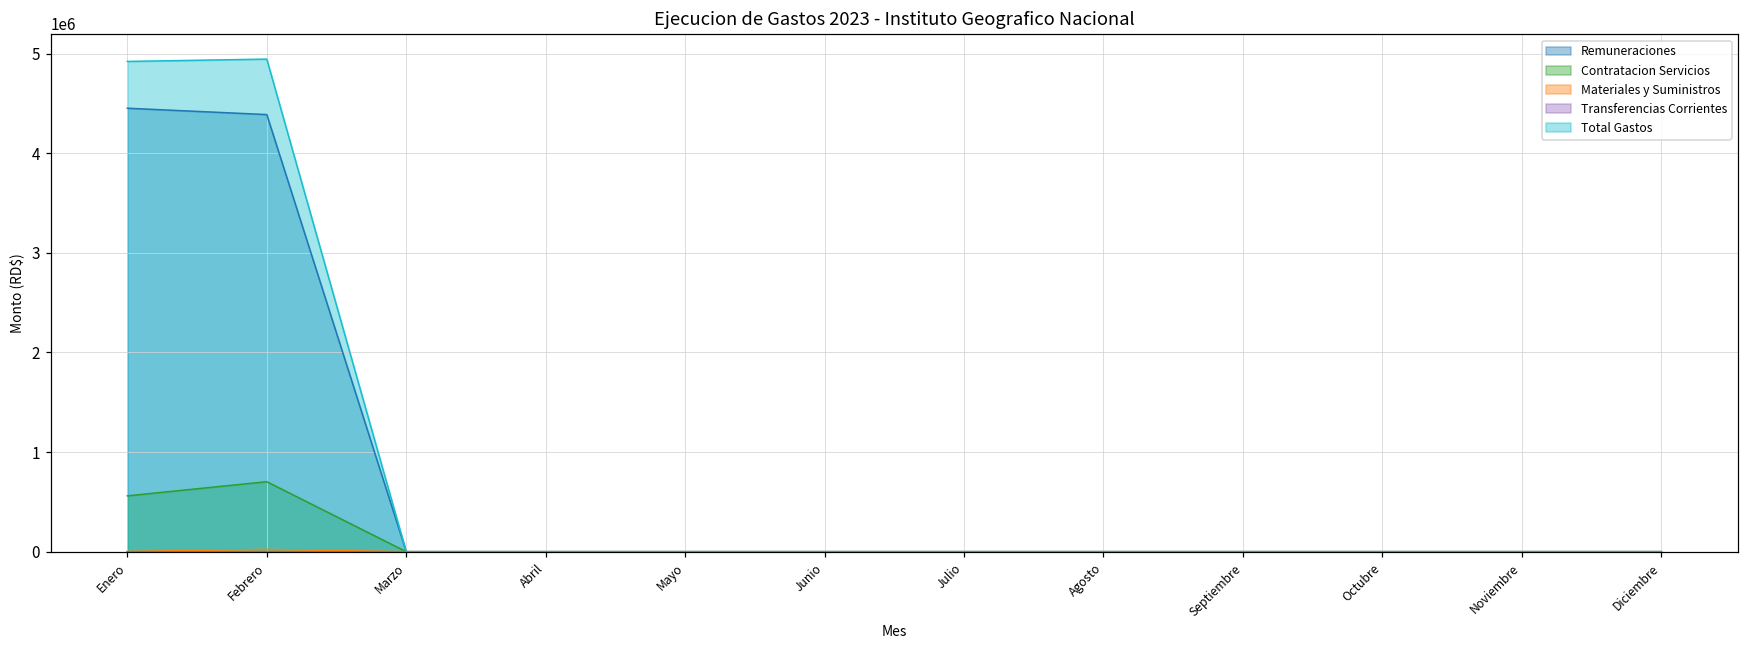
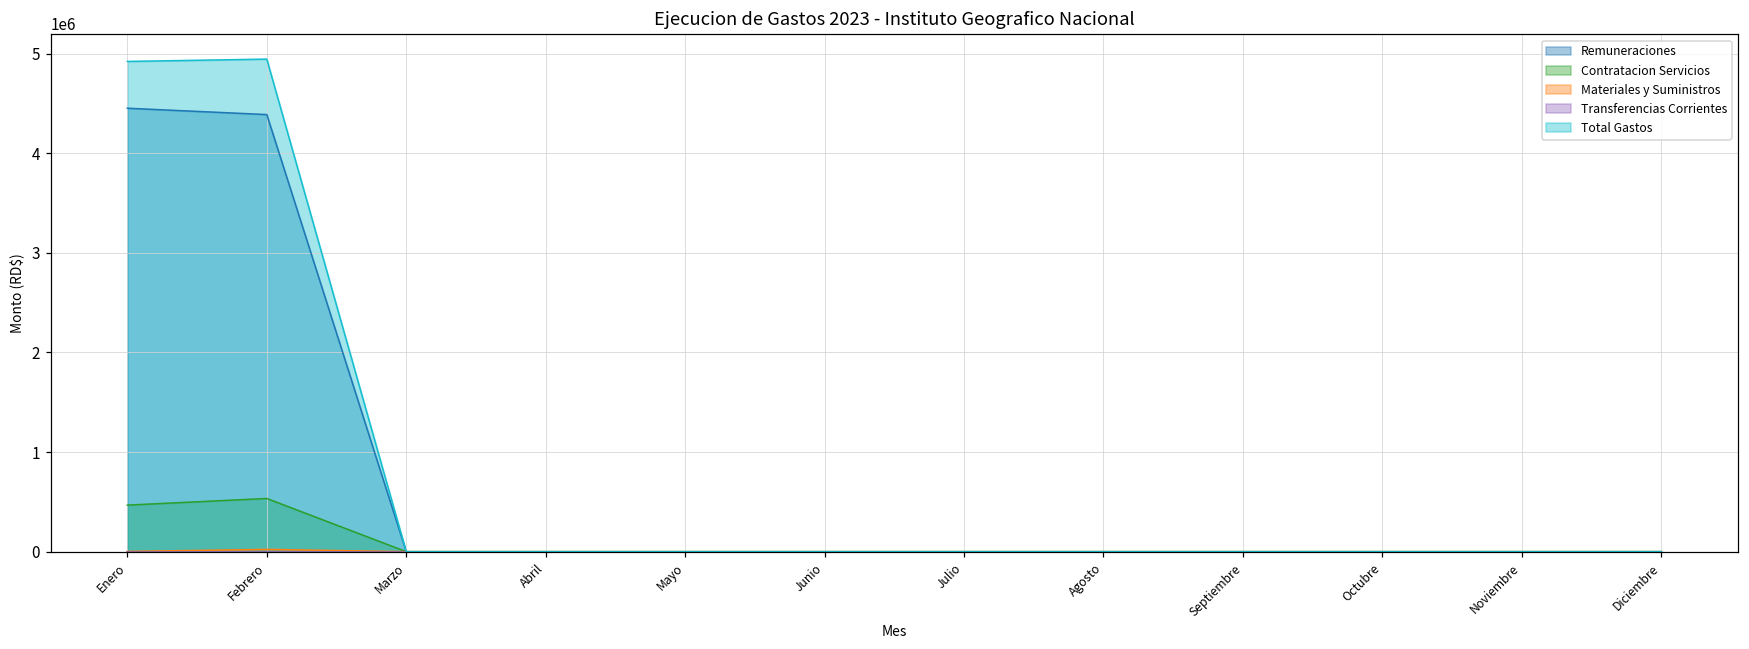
Contratacion Servicios, Enero: 600000 -> 500000
Contratacion Servicios, Febrero: 700000 -> 500000
